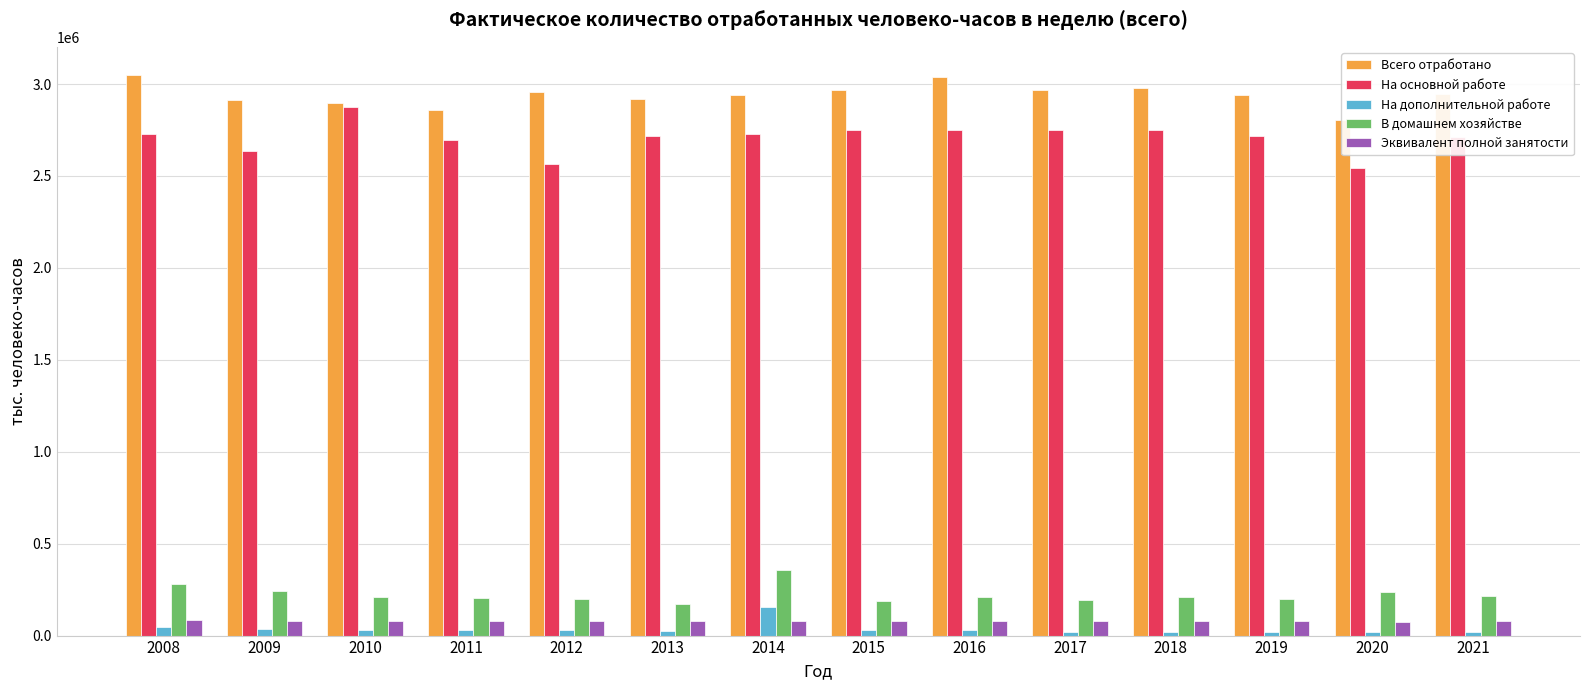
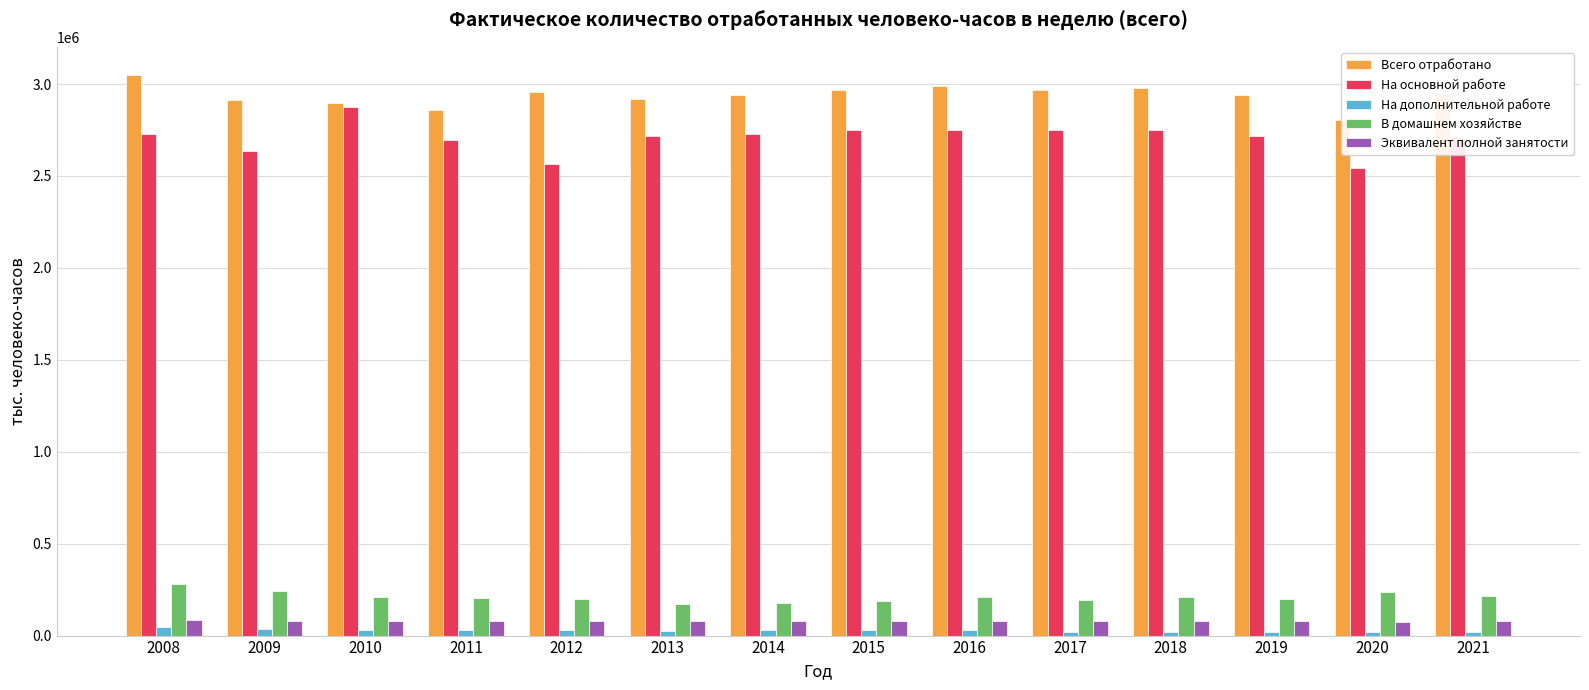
На дополнительной работе, 2014: 160000 -> 30000
В домашнем хозяйстве, 2014: 360000 -> 180000
Всего отработано, 2016: 3040000 -> 2990000
